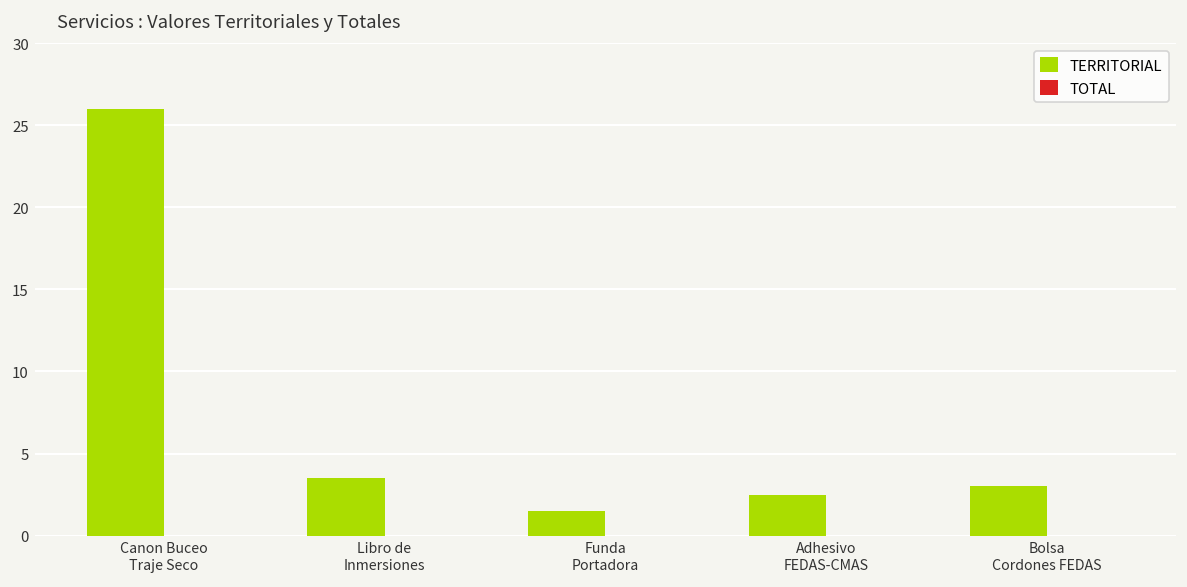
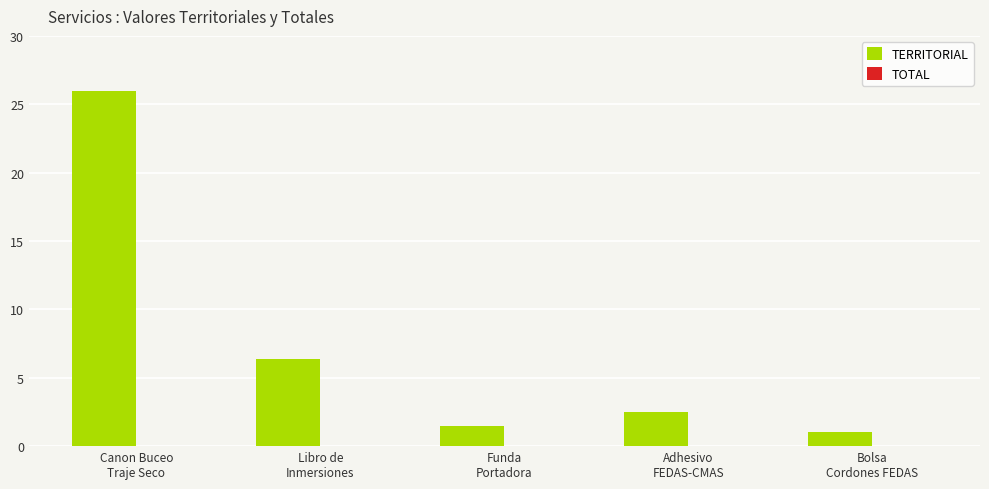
TERRITORIAL, Libro de Inmersiones: 3.5 -> 6.4
TERRITORIAL, Bolsa Cordones FEDAS: 3 -> 1
